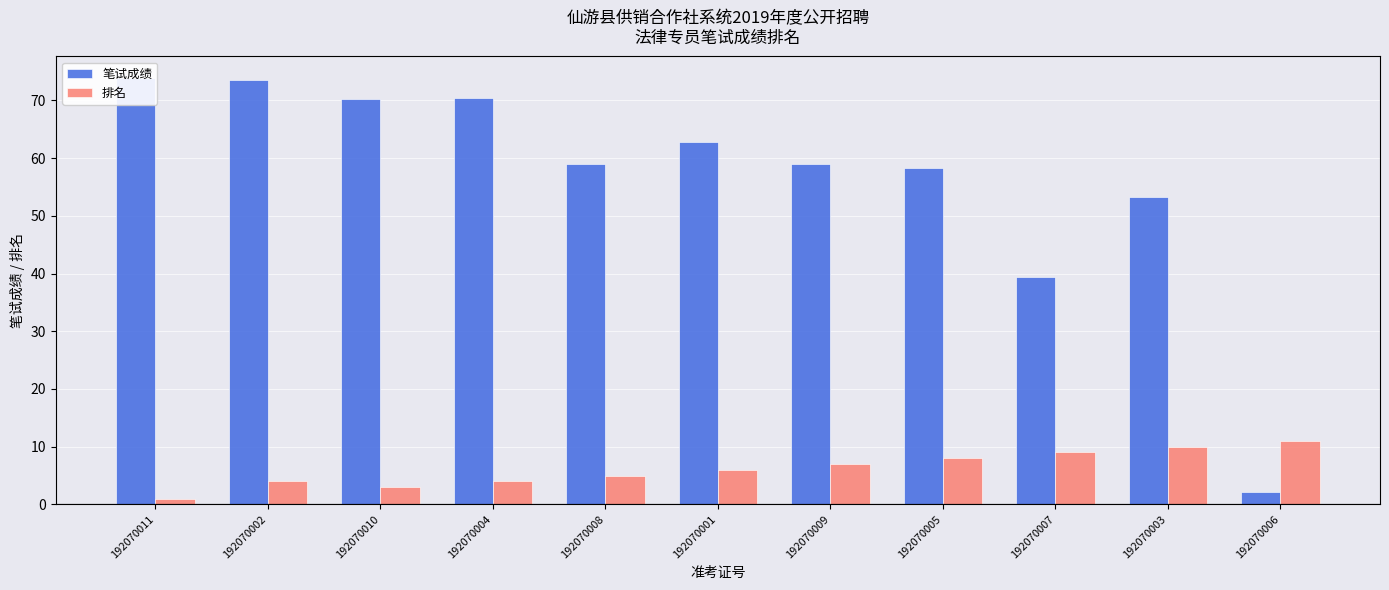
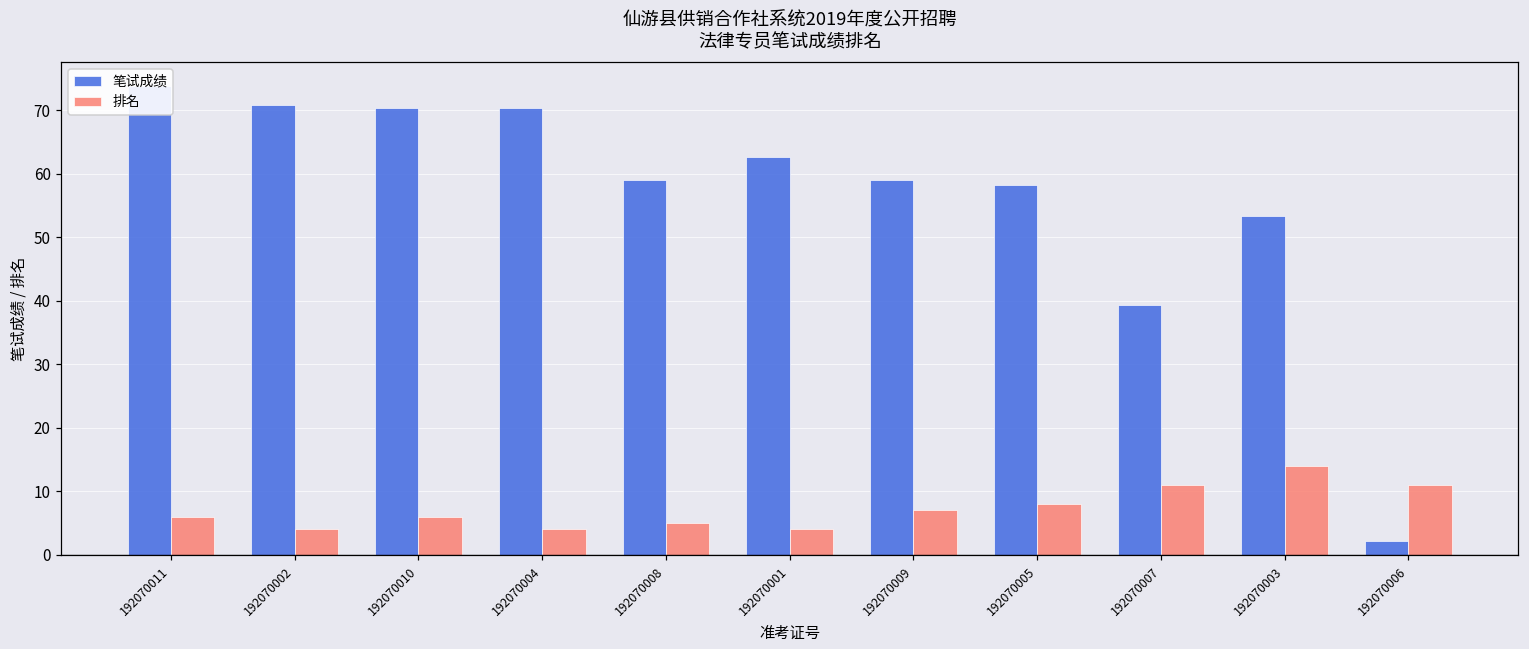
排名, 192070011: 1 -> 6
笔试成绩, 192070002: 74 -> 71
排名, 192070010: 3 -> 6
排名, 192070001: 6 -> 4
排名, 192070007: 9 -> 11
排名, 192070003: 10 -> 14
